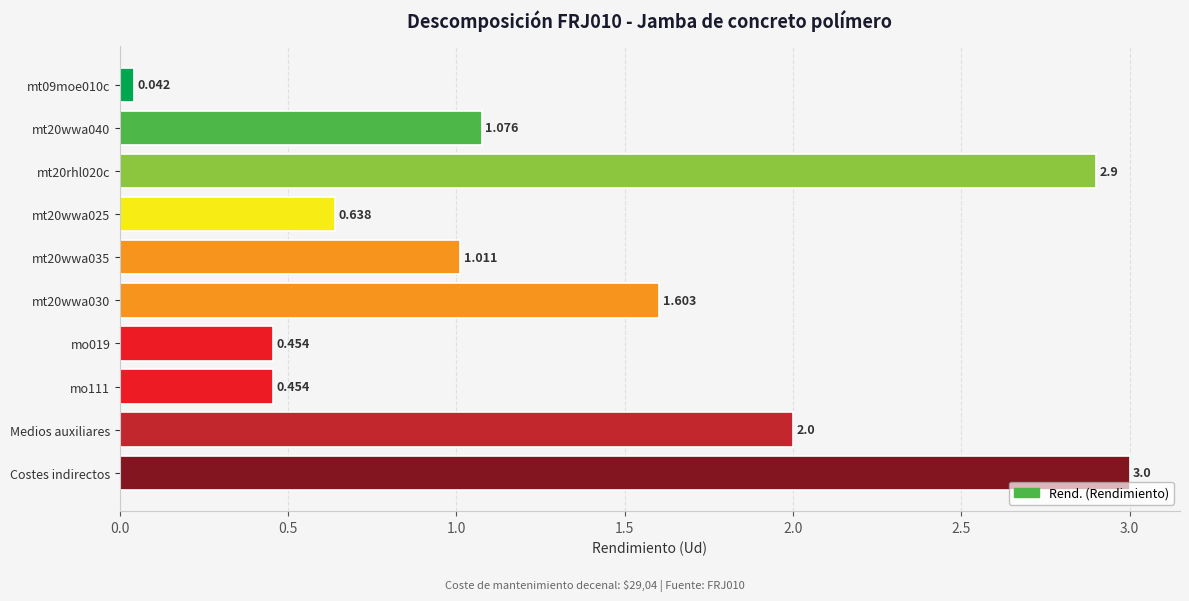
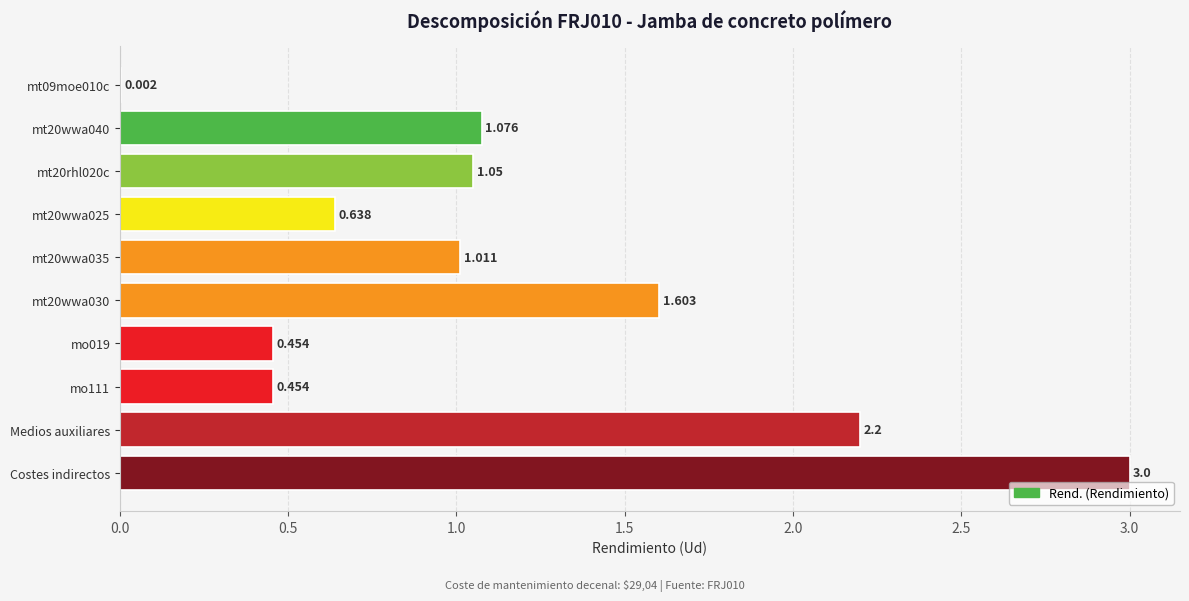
mt09moe010c: 0.042 -> 0.002
mt20rhl020c: 2.9 -> 1.05
Medios auxiliares: 2.0 -> 2.2
